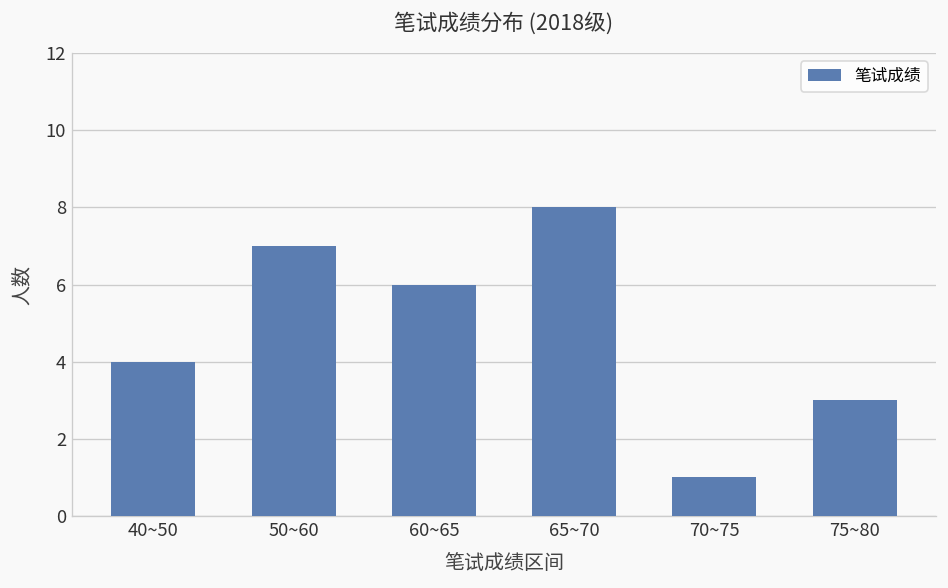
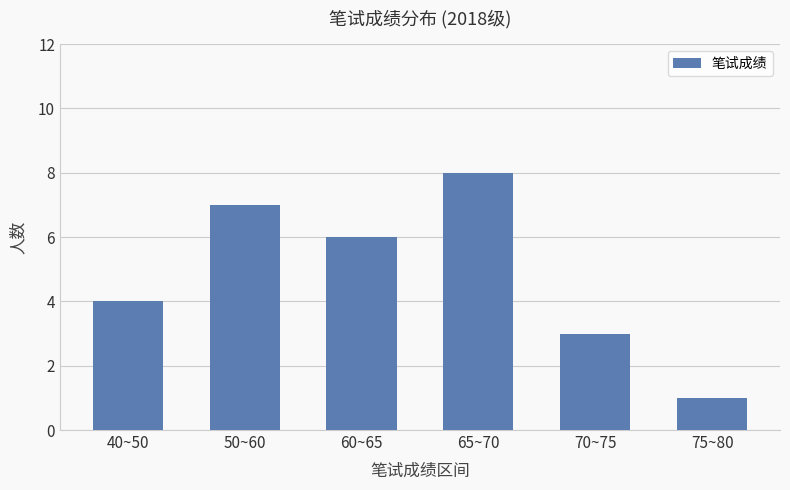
70~75: 1 -> 3
75~80: 3 -> 1
